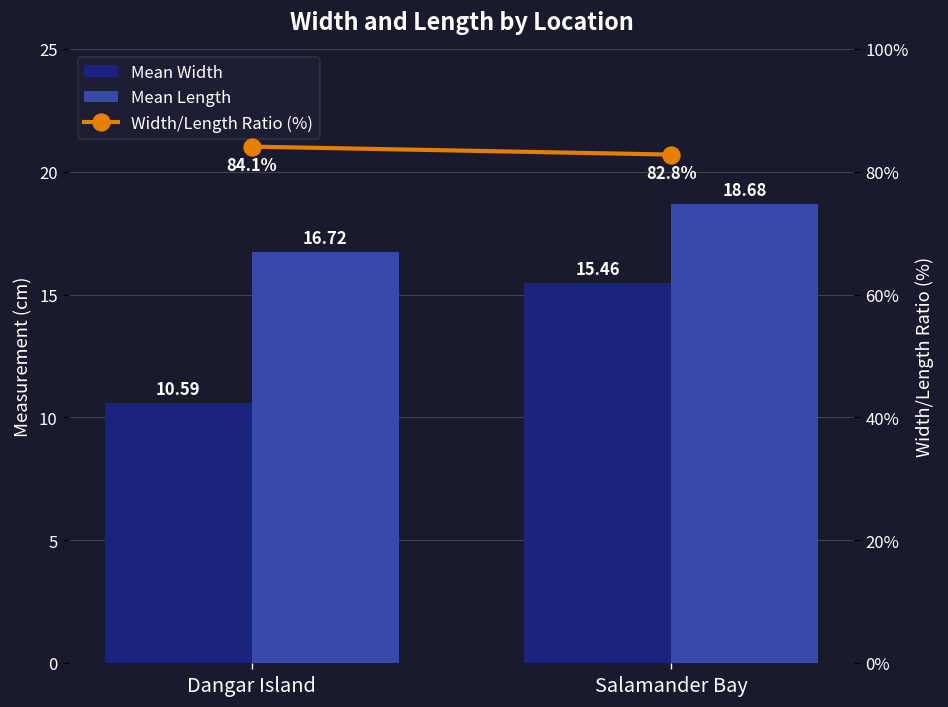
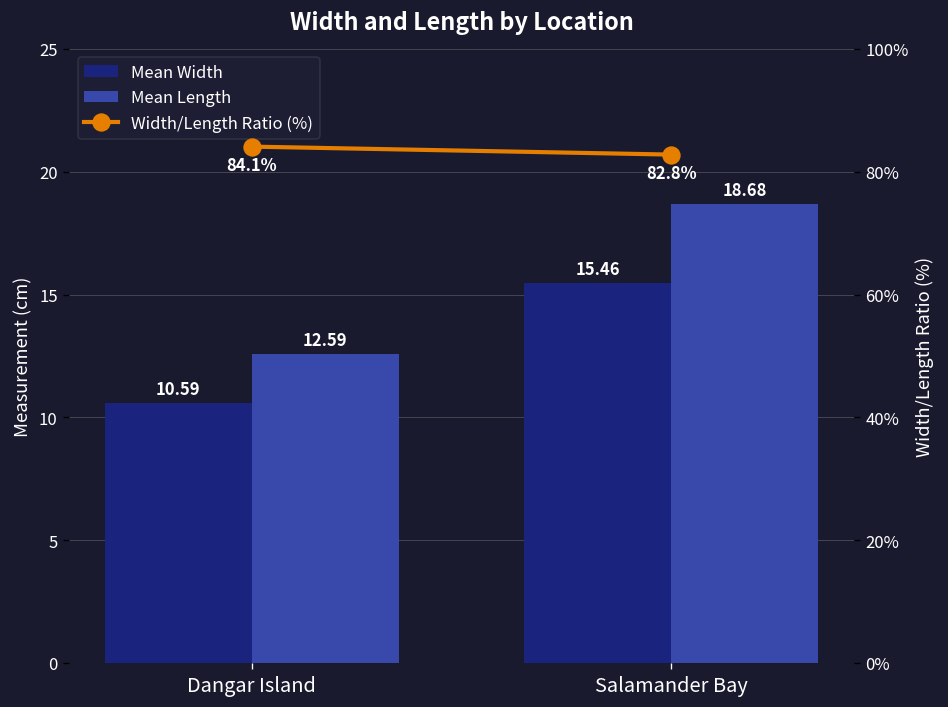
Mean Length, Dangar Island: 16.72 -> 12.59
